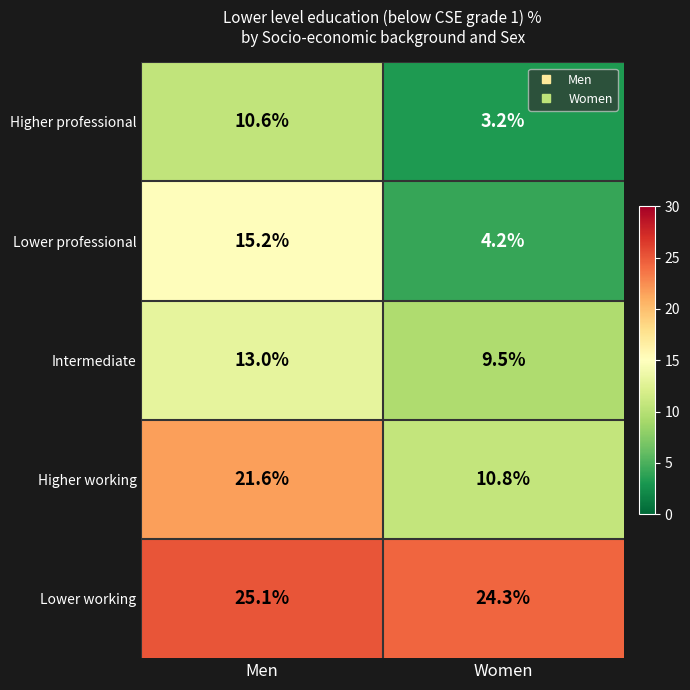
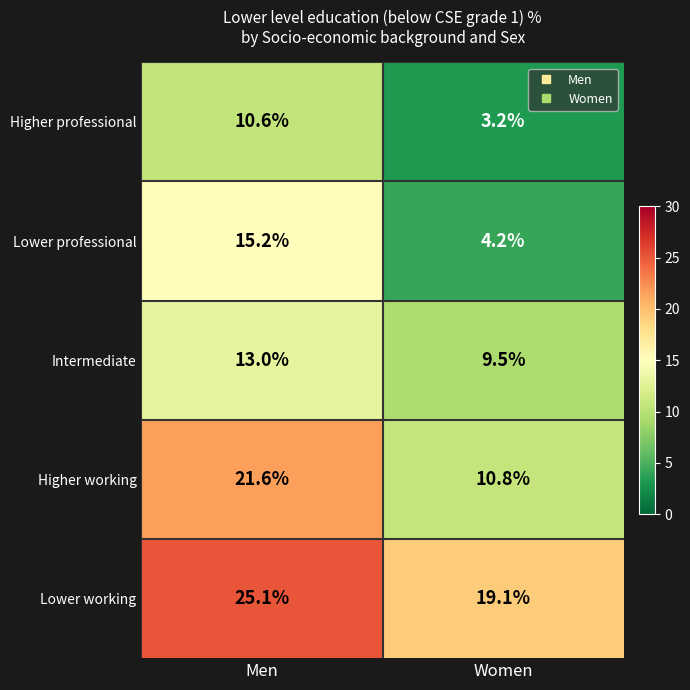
Lower working, Women: 24.3% -> 19.1%
